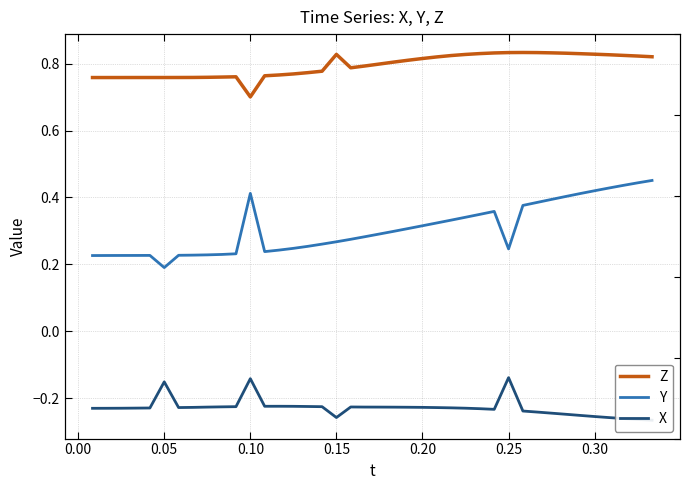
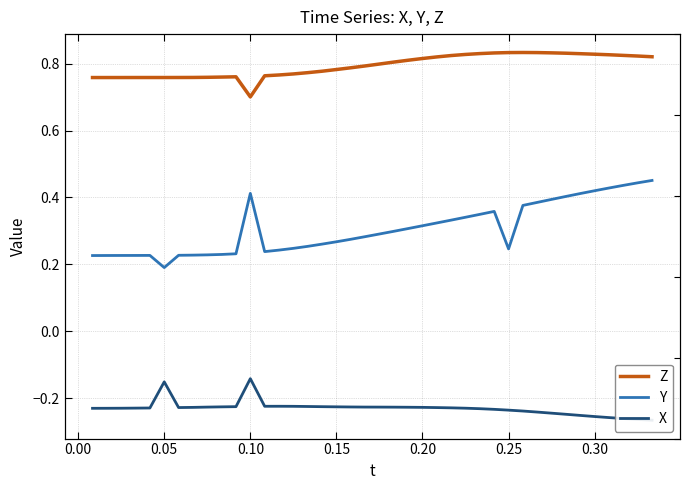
Z, 0.15: 0.83 -> 0.78
X, 0.15: -0.26 -> -0.23
X, 0.25: -0.14 -> -0.24
